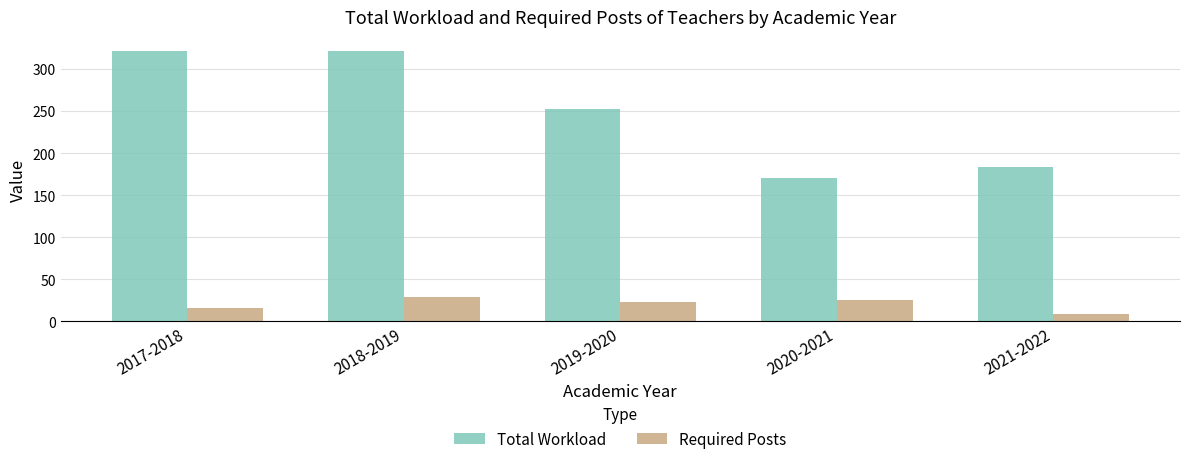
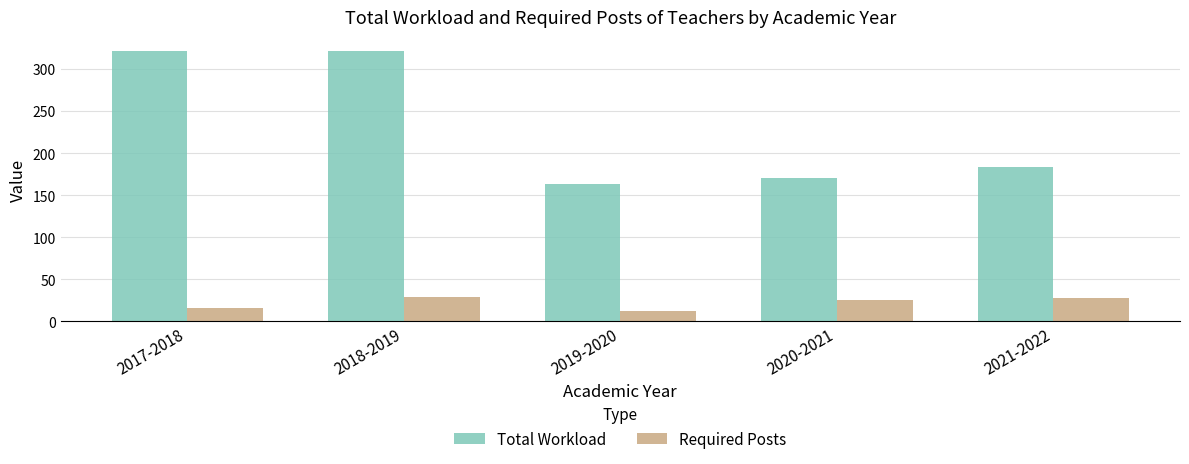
Total Workload, 2019-2020: 250 -> 160
Required Posts, 2019-2020: 20 -> 10
Required Posts, 2021-2022: 10 -> 30
